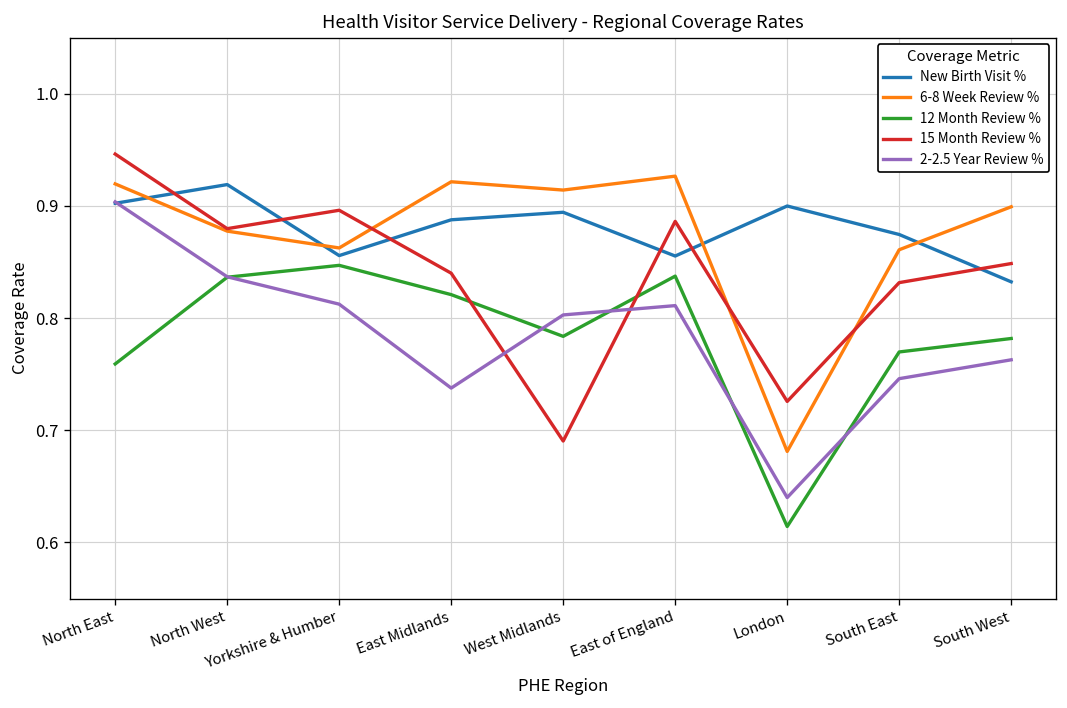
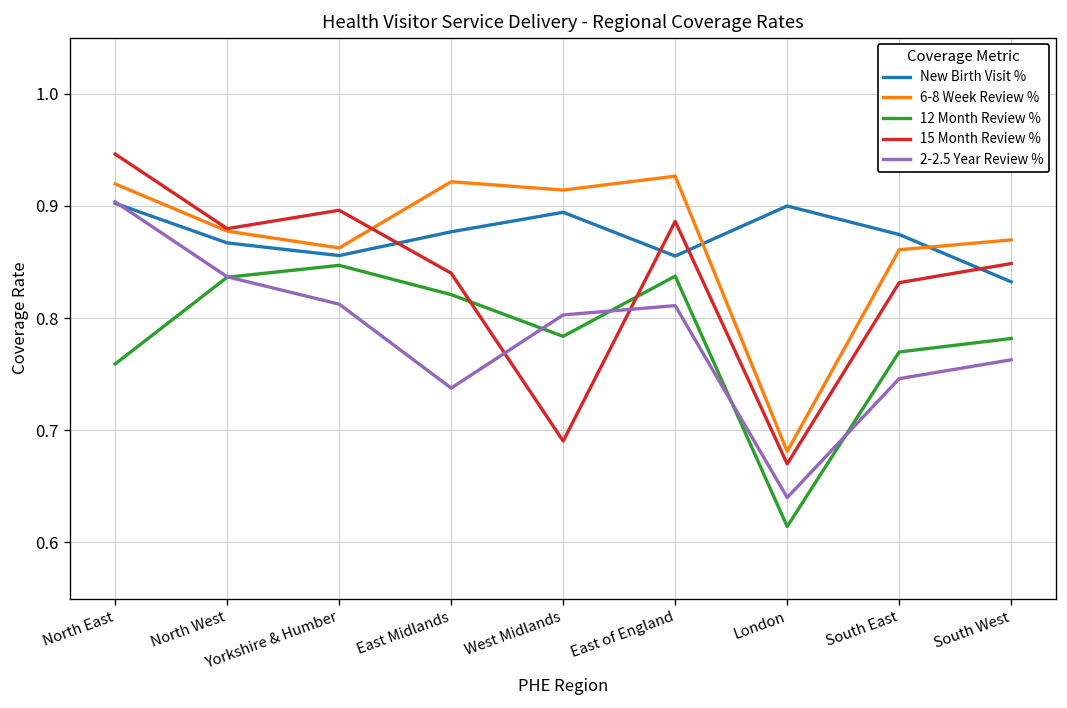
New Birth Visit %, North West: 0.92 -> 0.87
New Birth Visit %, East Midlands: 0.89 -> 0.88
15 Month Review %, London: 0.73 -> 0.67
6-8 Week Review %, South West: 0.90 -> 0.87
